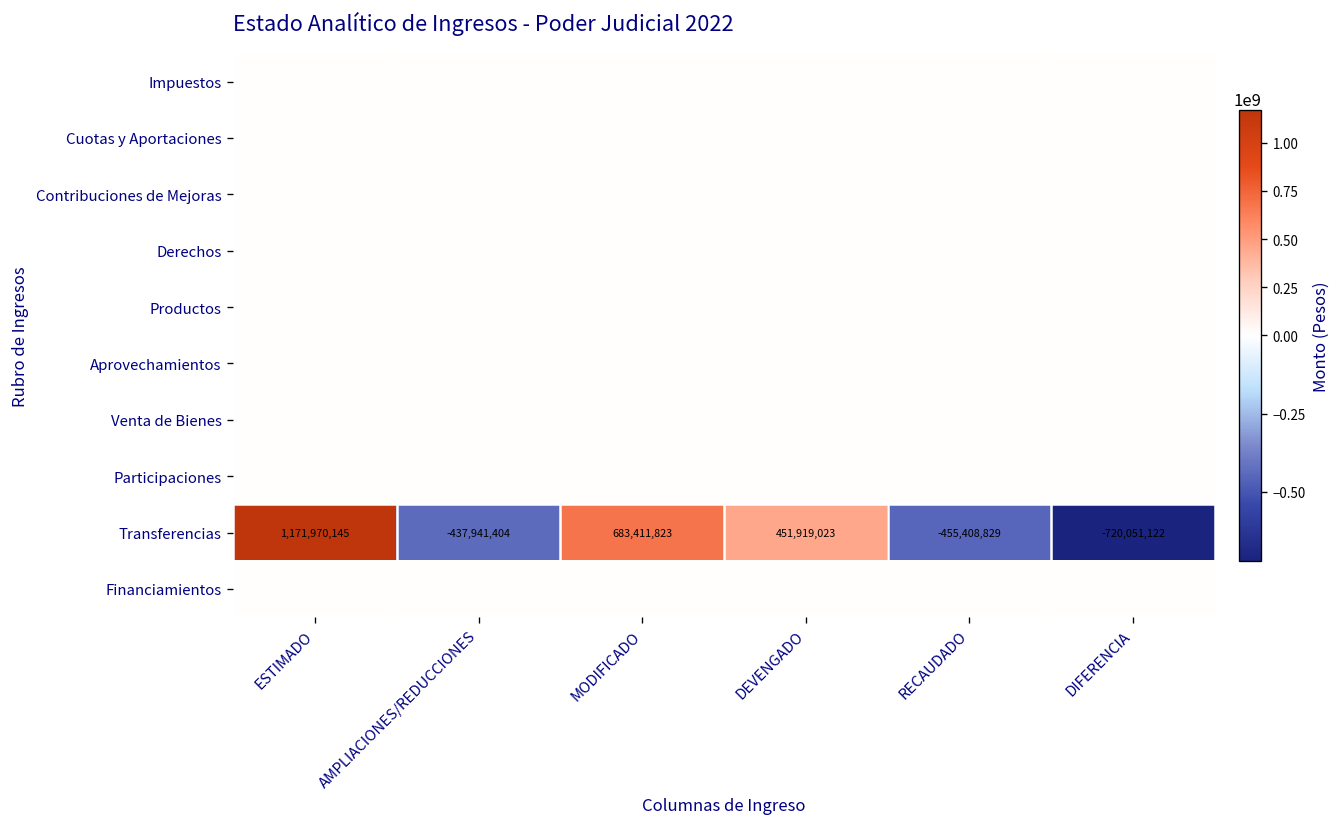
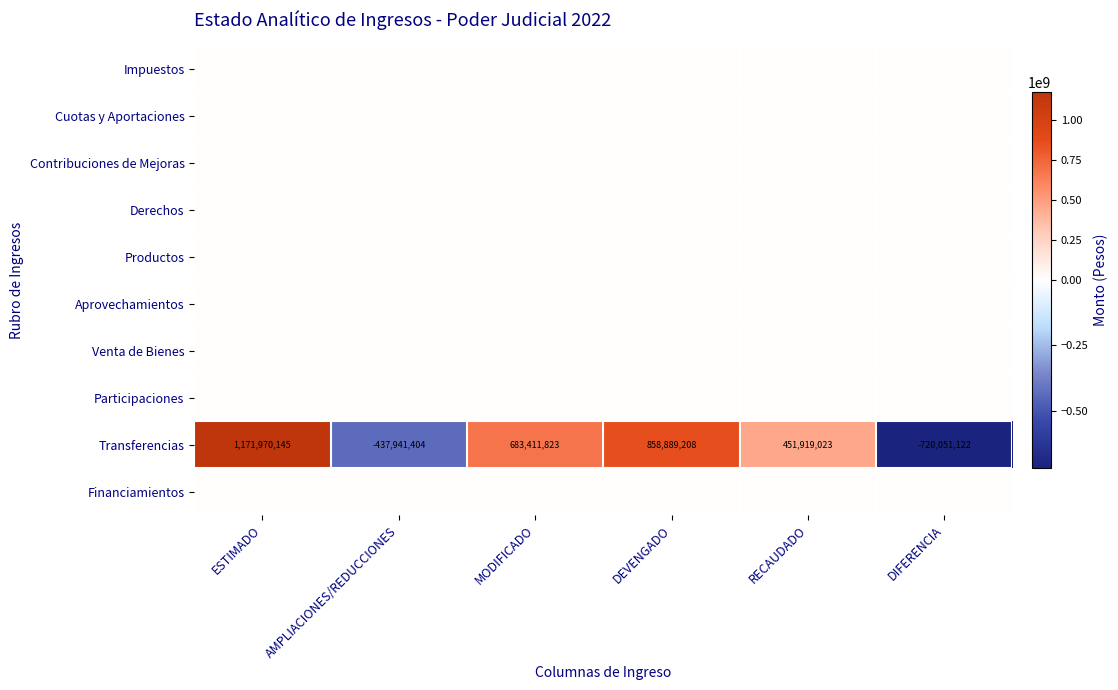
Transferencias, DEVENGADO: 451,919,023 -> 858,889,208
Transferencias, RECAUDADO: -455,408,829 -> 451,919,023
